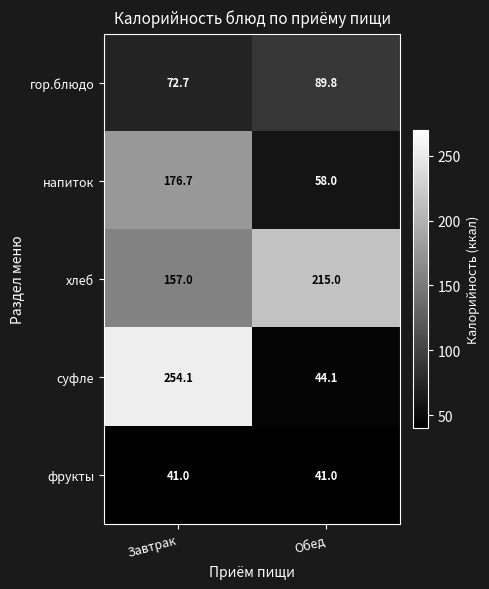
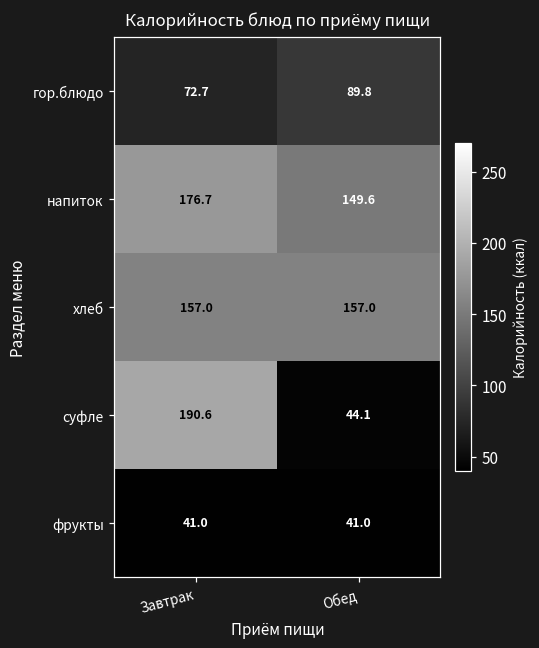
напиток, Обед: 58.0 -> 149.6
хлеб, Обед: 215.0 -> 157.0
суфле, Завтрак: 254.1 -> 190.6
